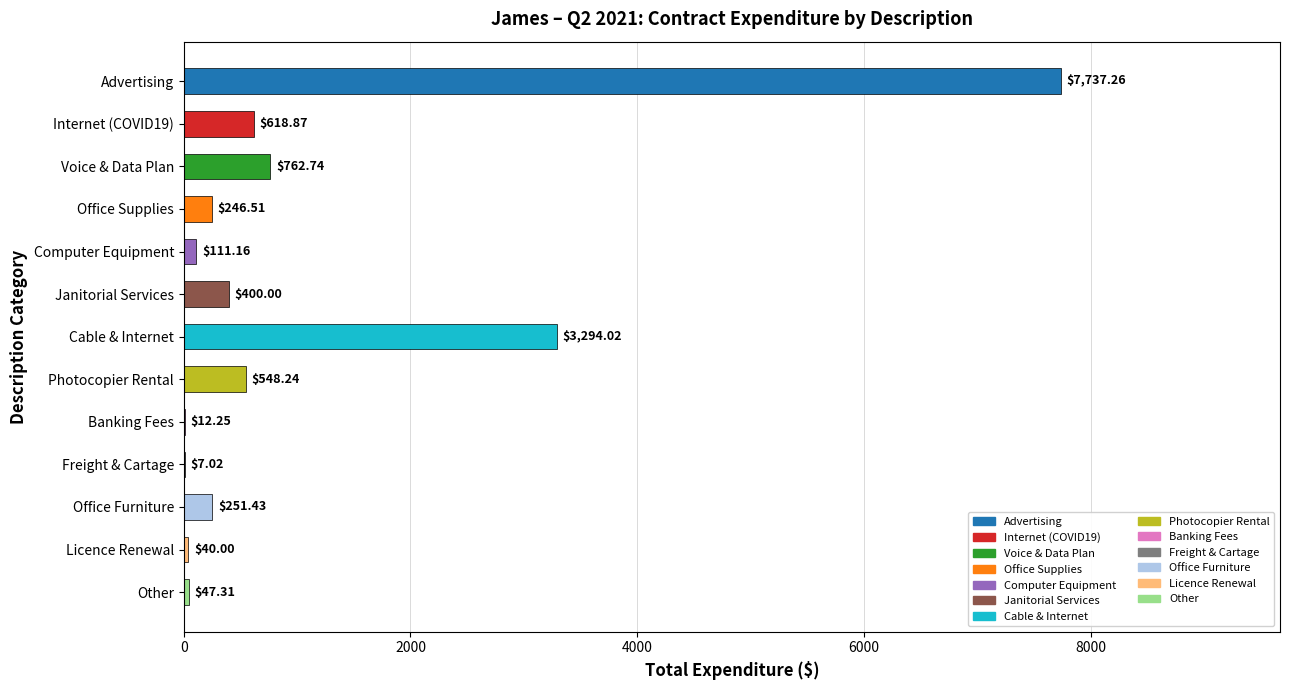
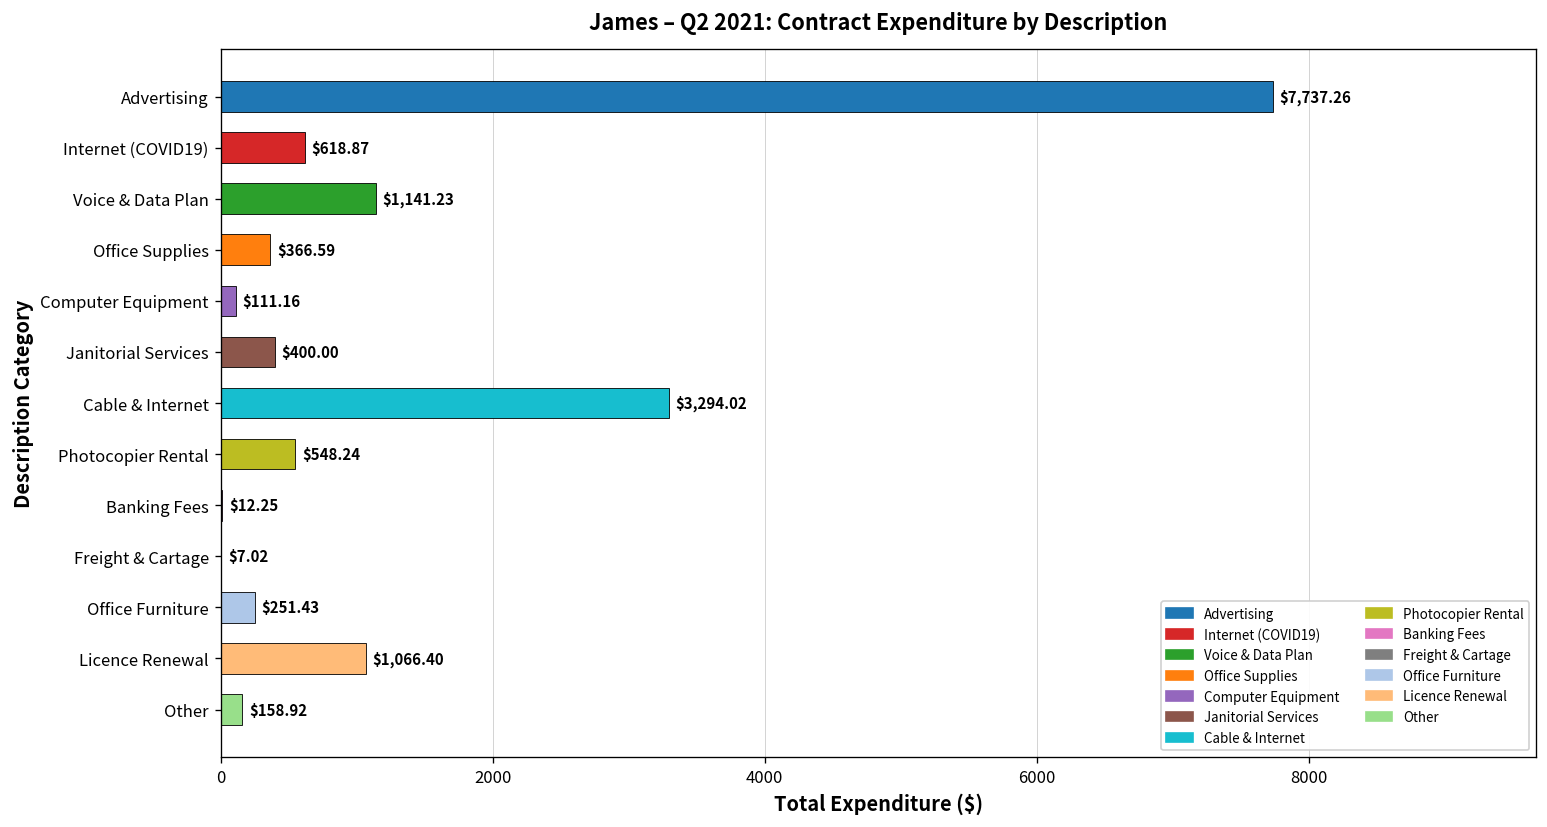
Voice & Data Plan: $762.74 -> $1,141.23
Office Supplies: $246.51 -> $366.59
Licence Renewal: $40.00 -> $1,066.40
Other: $47.31 -> $158.92
